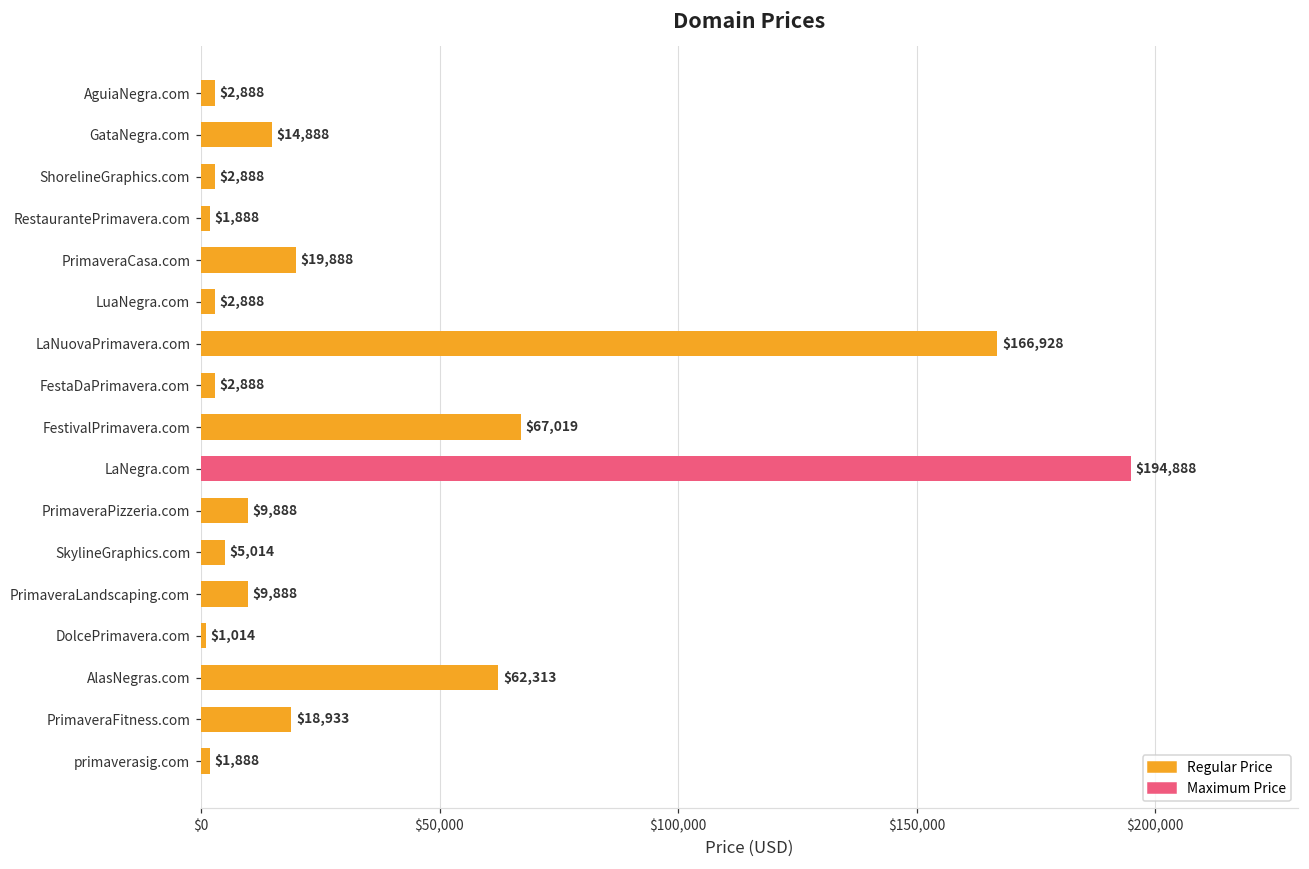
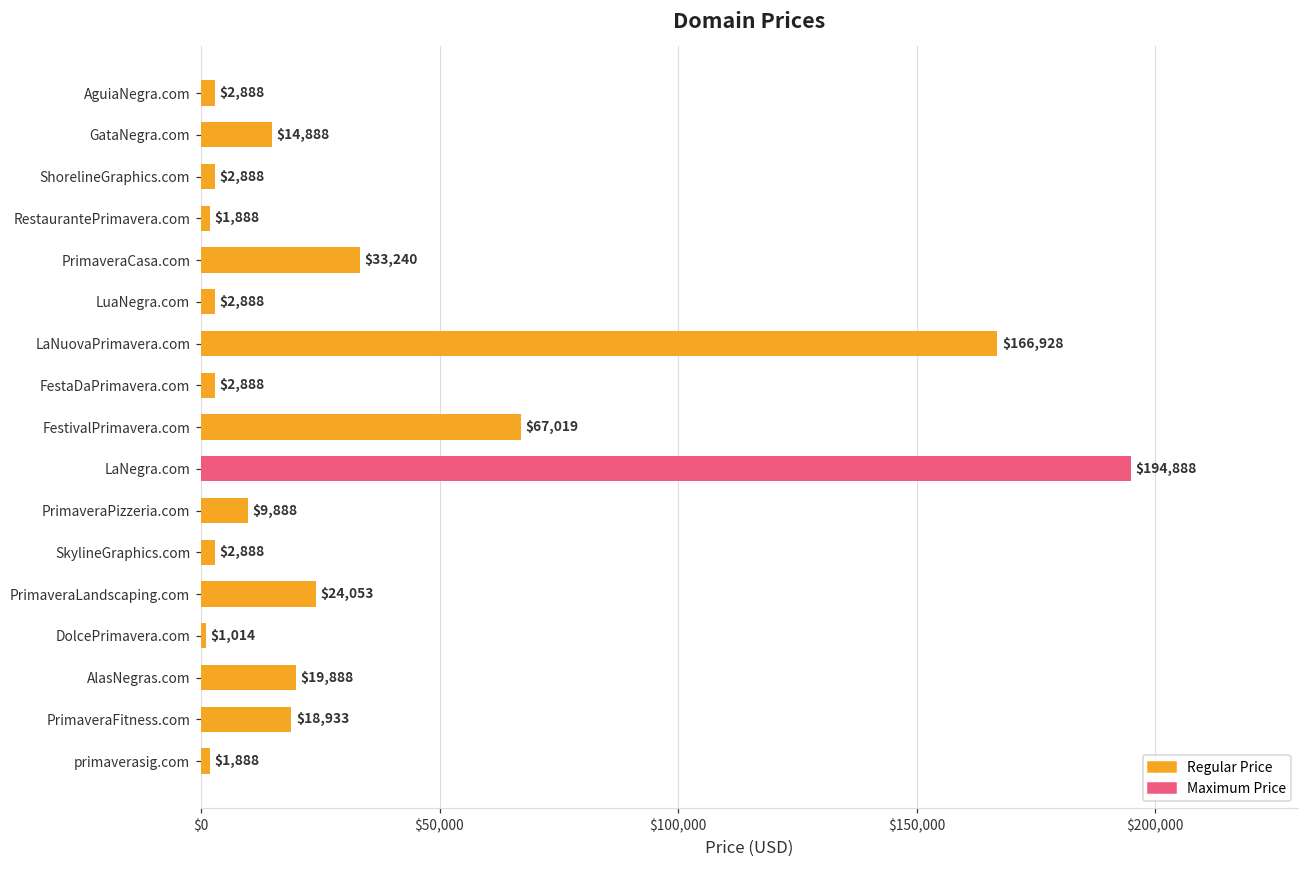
PrimaveraCasa.com: $19,888 -> $33,240
SkylineGraphics.com: $5,014 -> $2,888
PrimaveraLandscaping.com: $9,888 -> $24,053
AlasNegras.com: $62,313 -> $19,888
